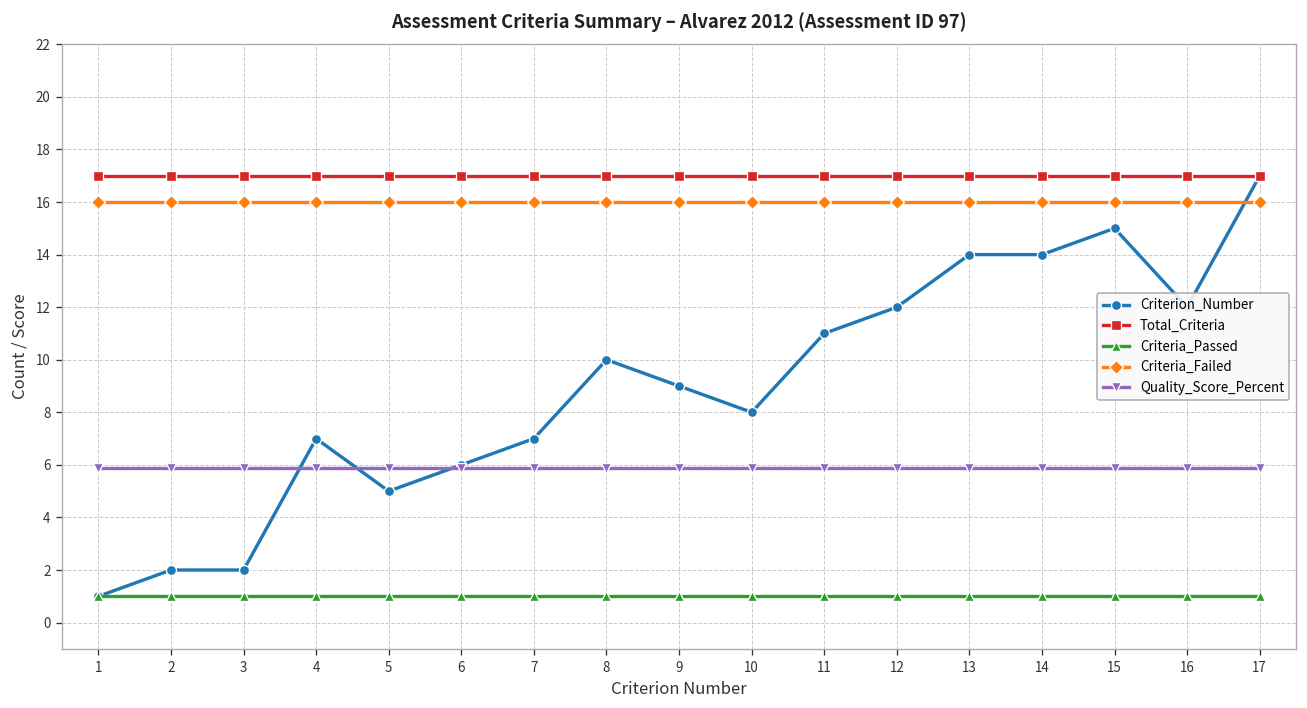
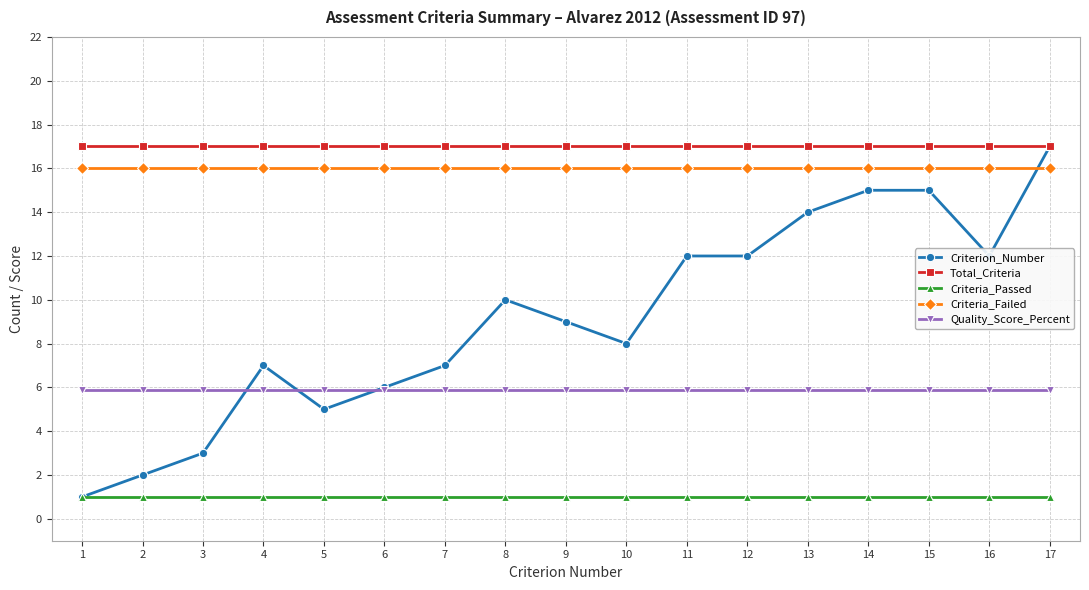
Criterion_Number, 3: 2 -> 3
Criterion_Number, 11: 11 -> 12
Criterion_Number, 14: 14 -> 15
